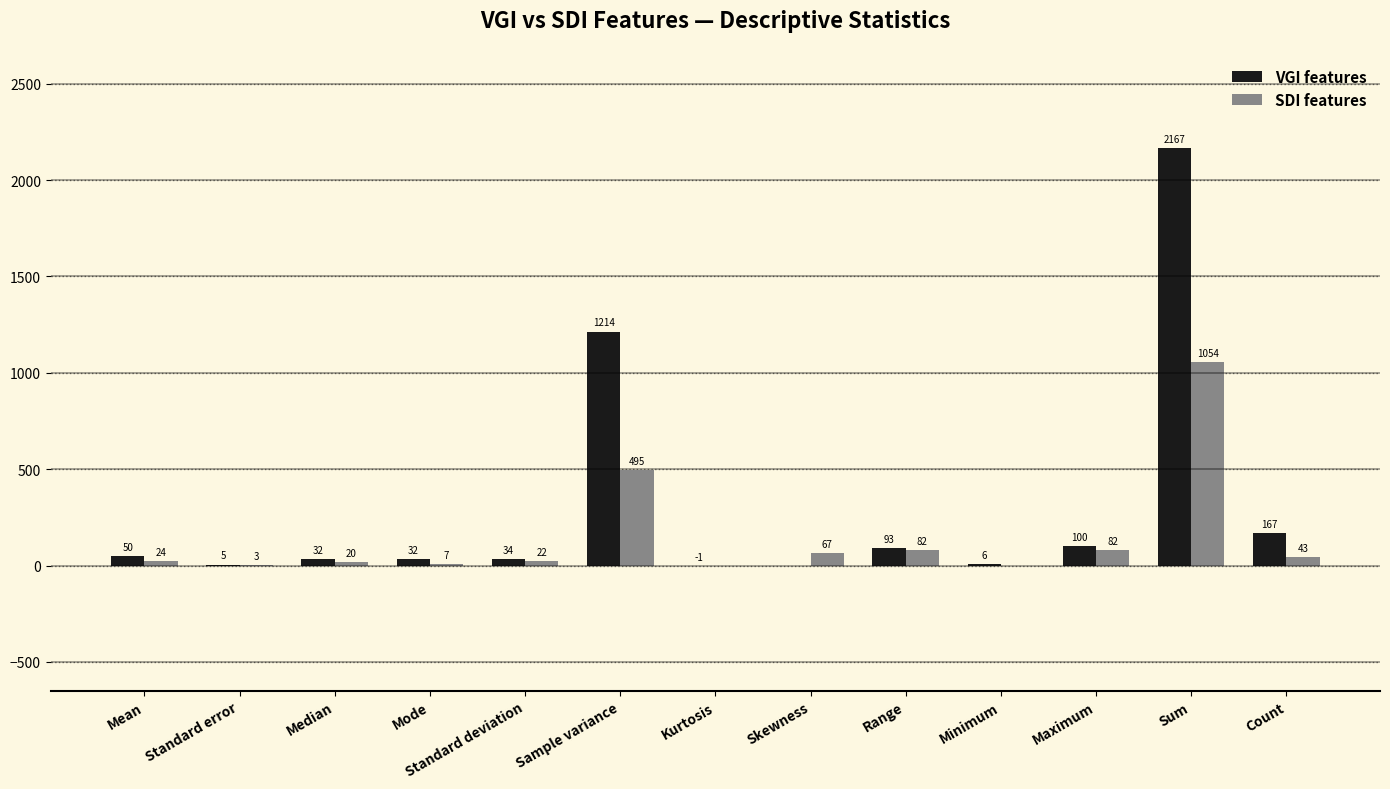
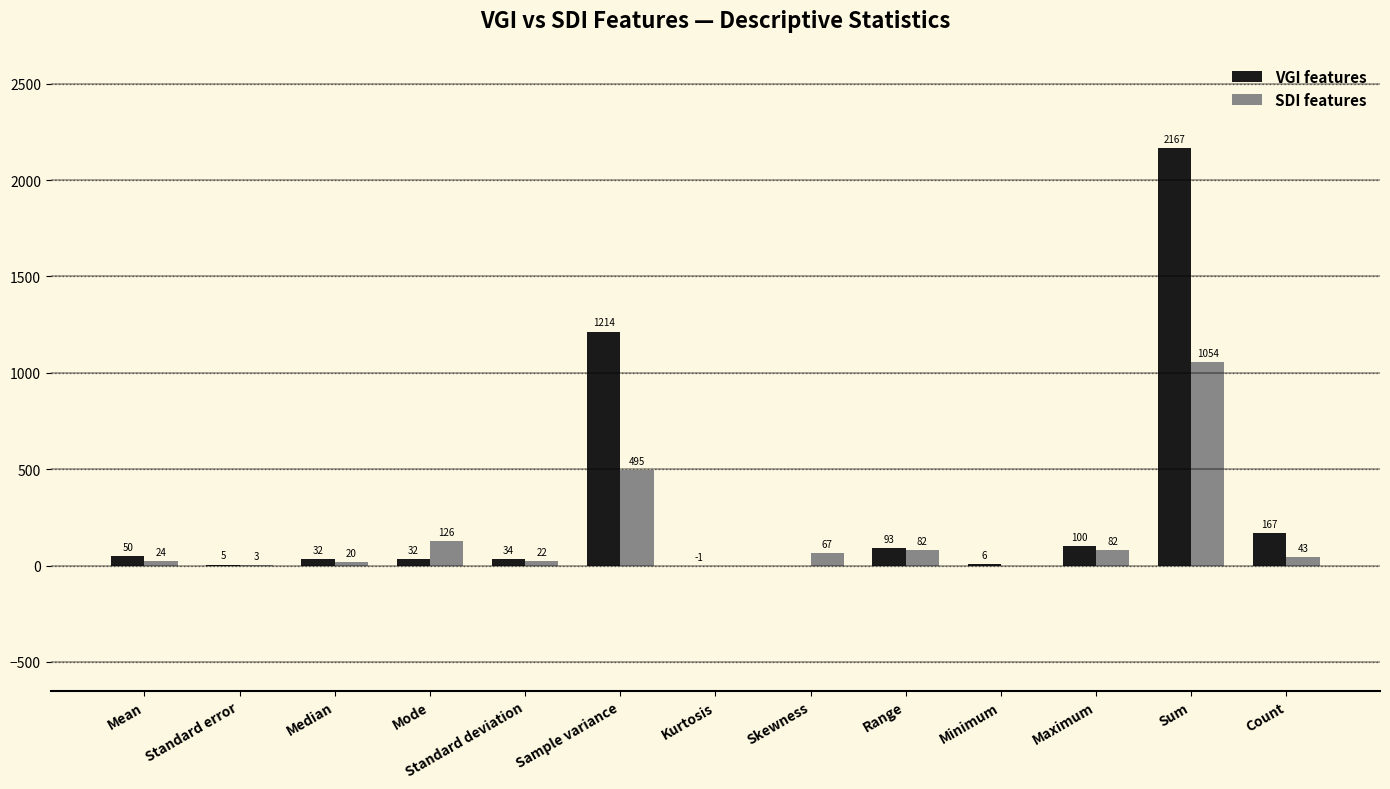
SDI features, Mode: 7 -> 126
